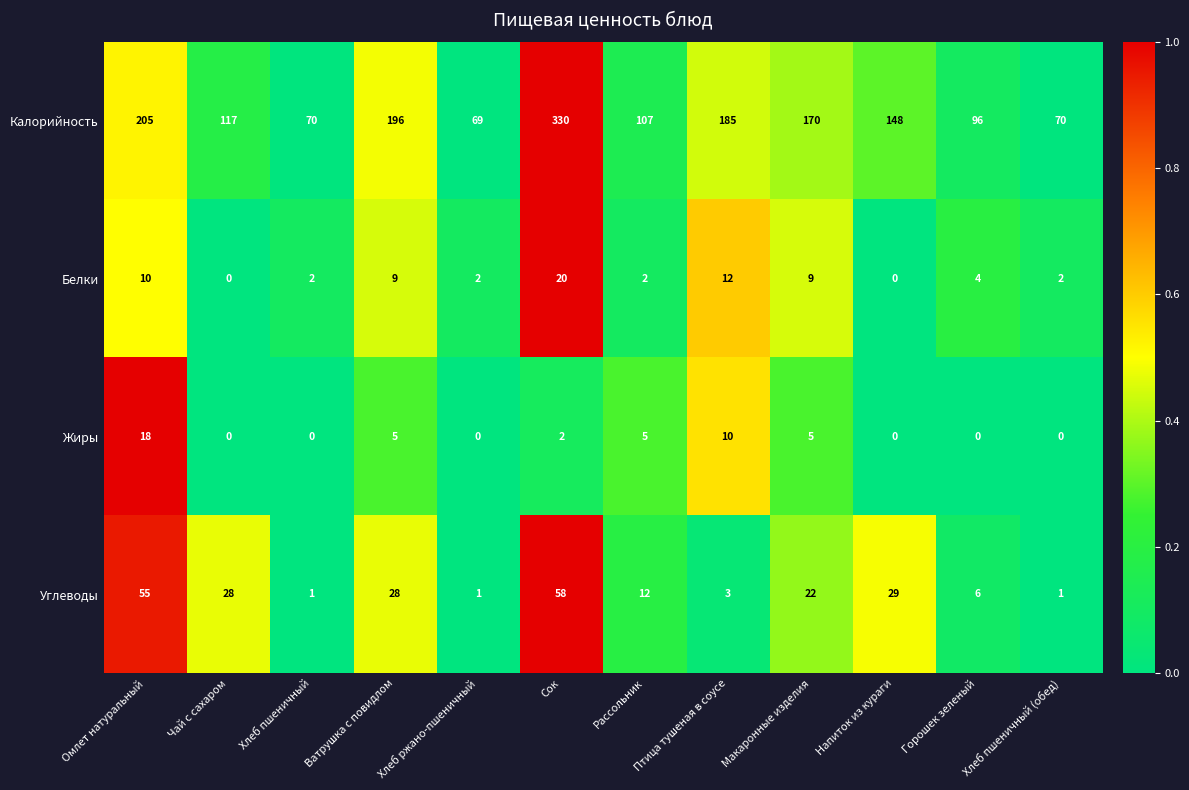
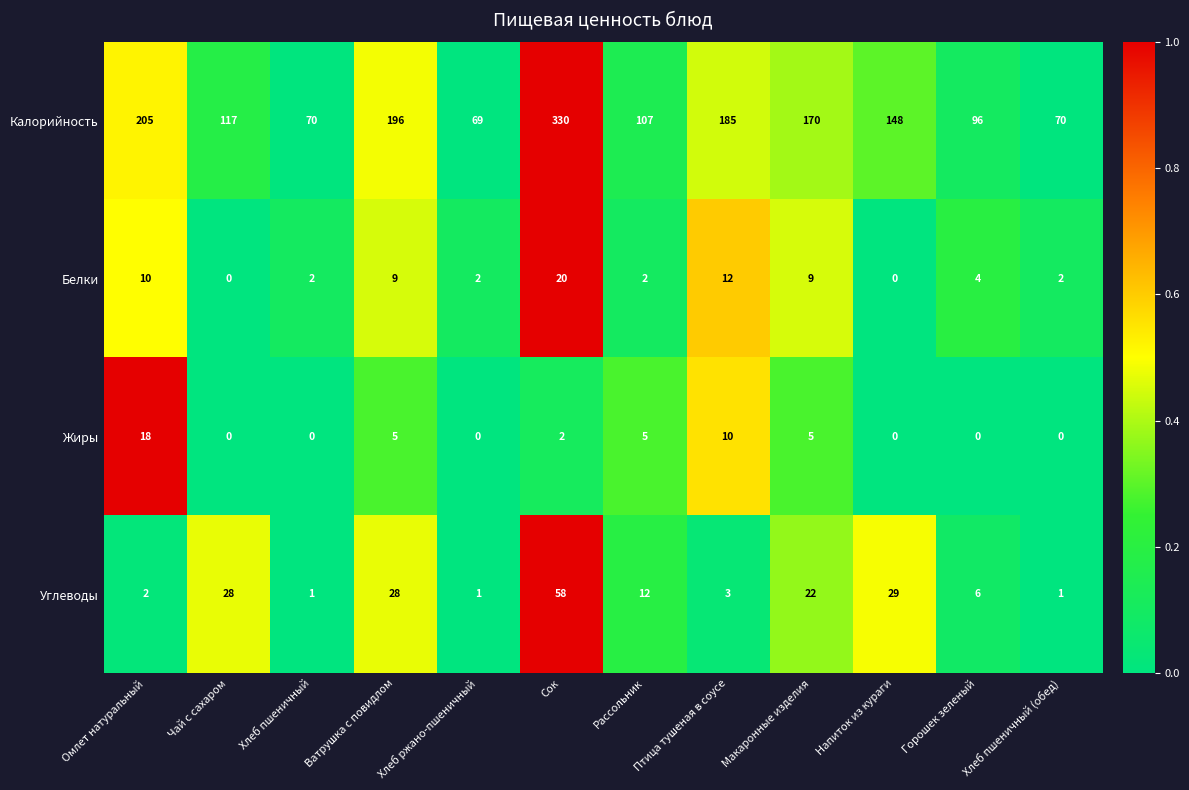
Углеводы, Омлет натуральный: 55 -> 2
